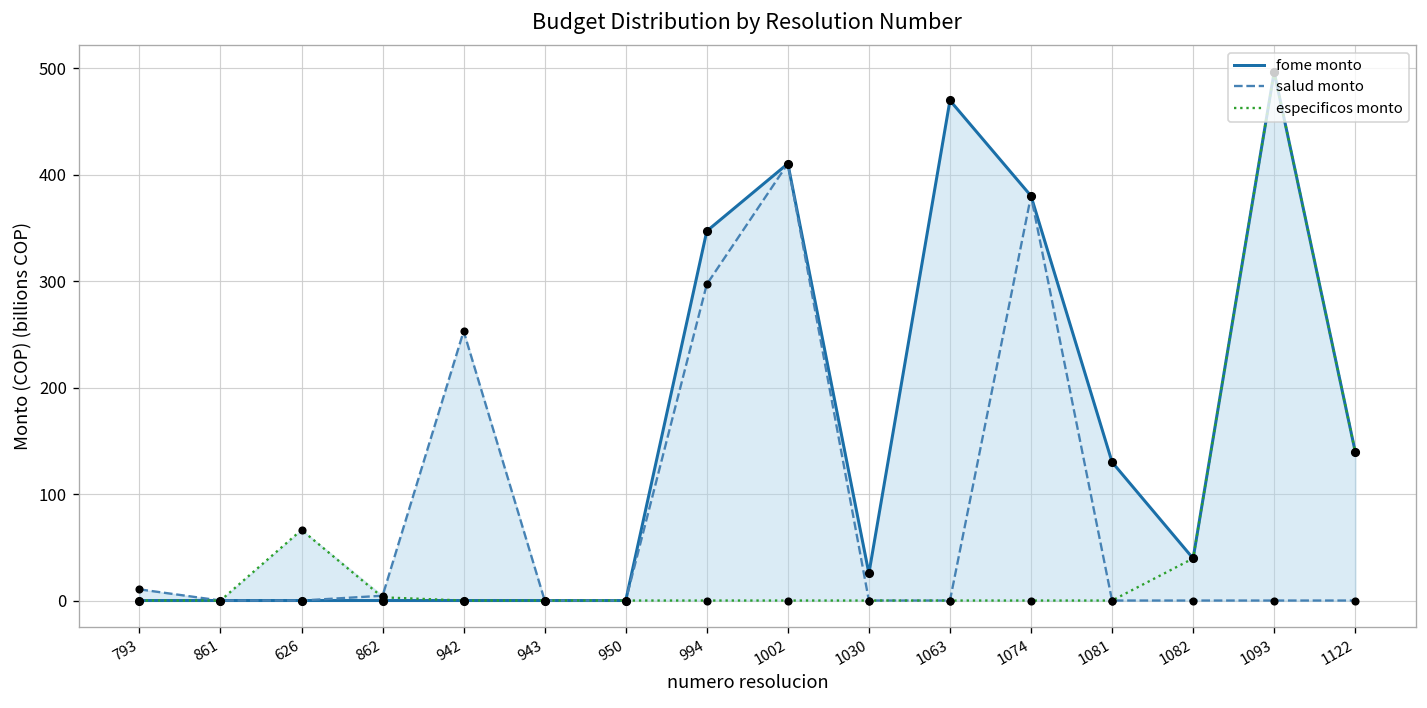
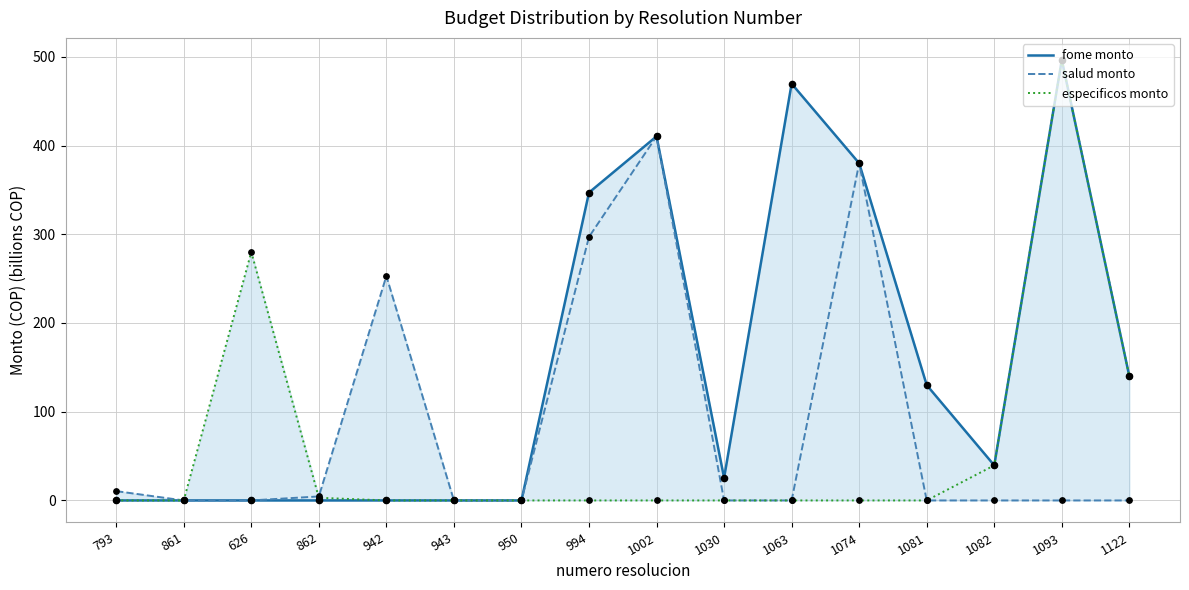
especificos monto, 626: 70 -> 280
